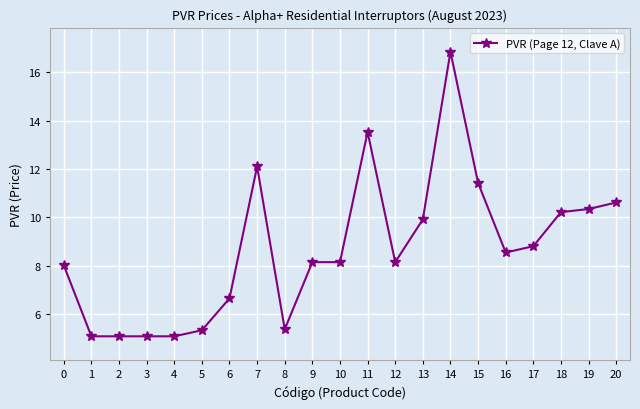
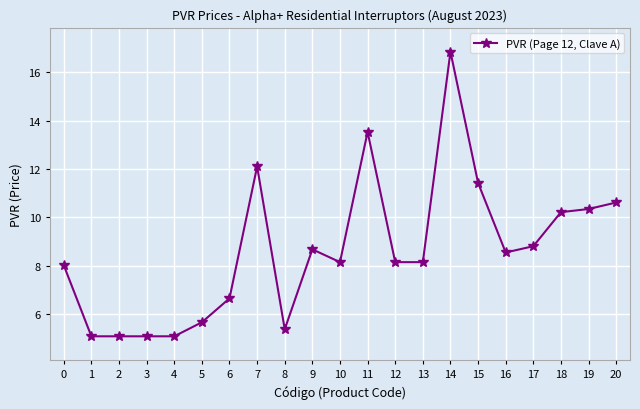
5: 5.3 -> 5.7
9: 8.1 -> 8.7
13: 9.9 -> 8.1
